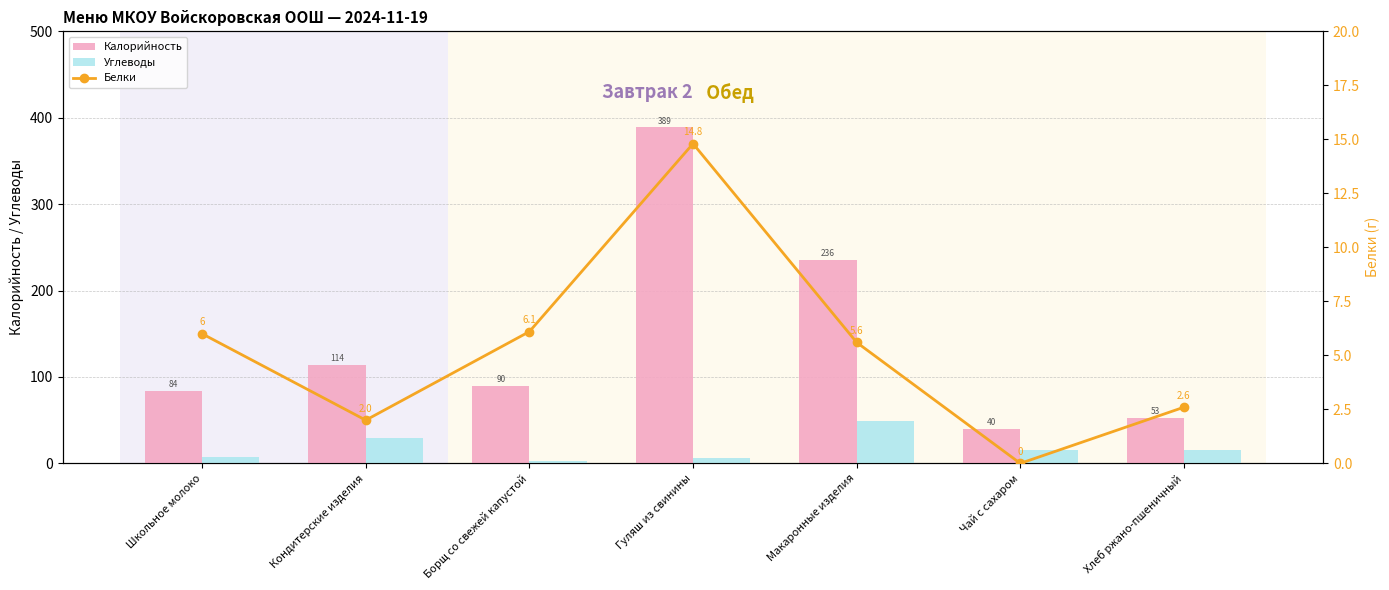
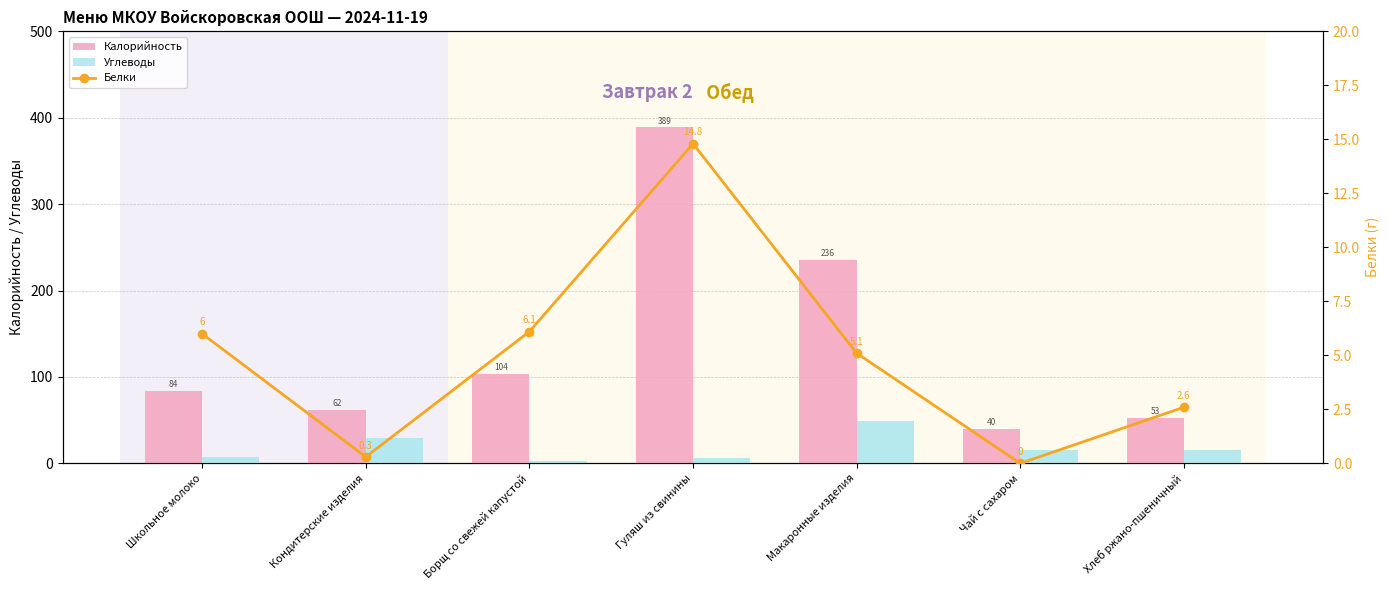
Калорийность, Кондитерские изделия: 114 -> 62
Калорийность, Борщ со свежей капустой: 90 -> 104
Белки, Кондитерские изделия: 2.0 -> 0.3
Белки, Макаронные изделия: 5.6 -> 5.1
